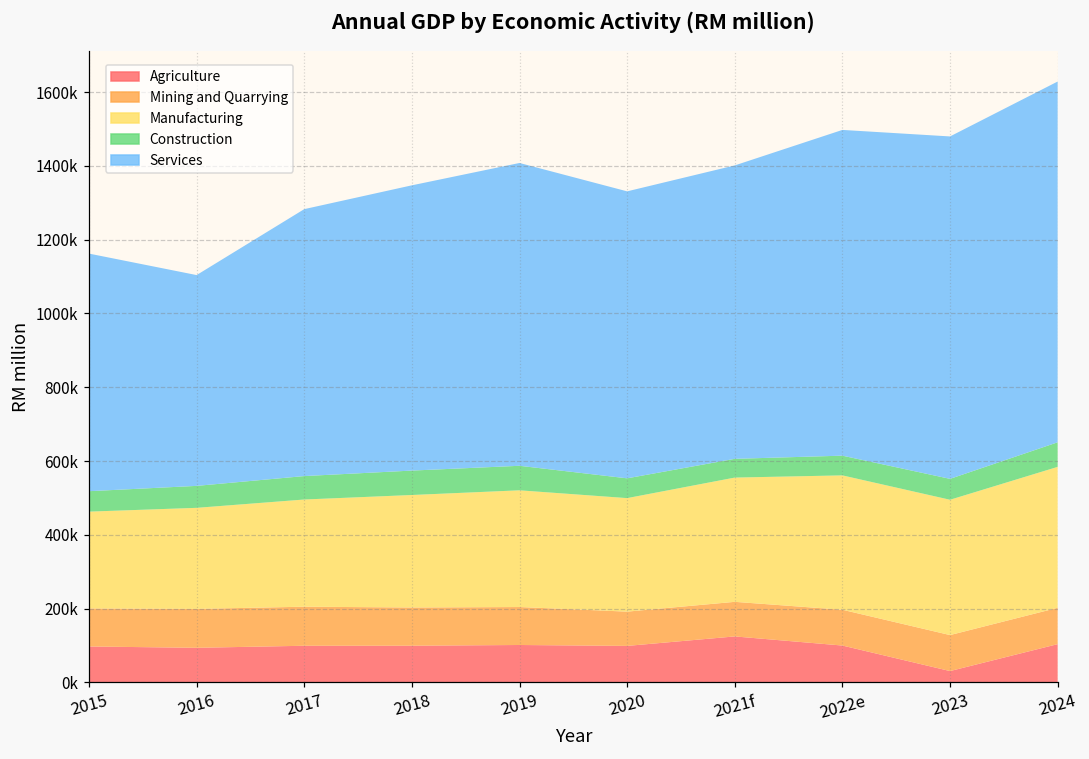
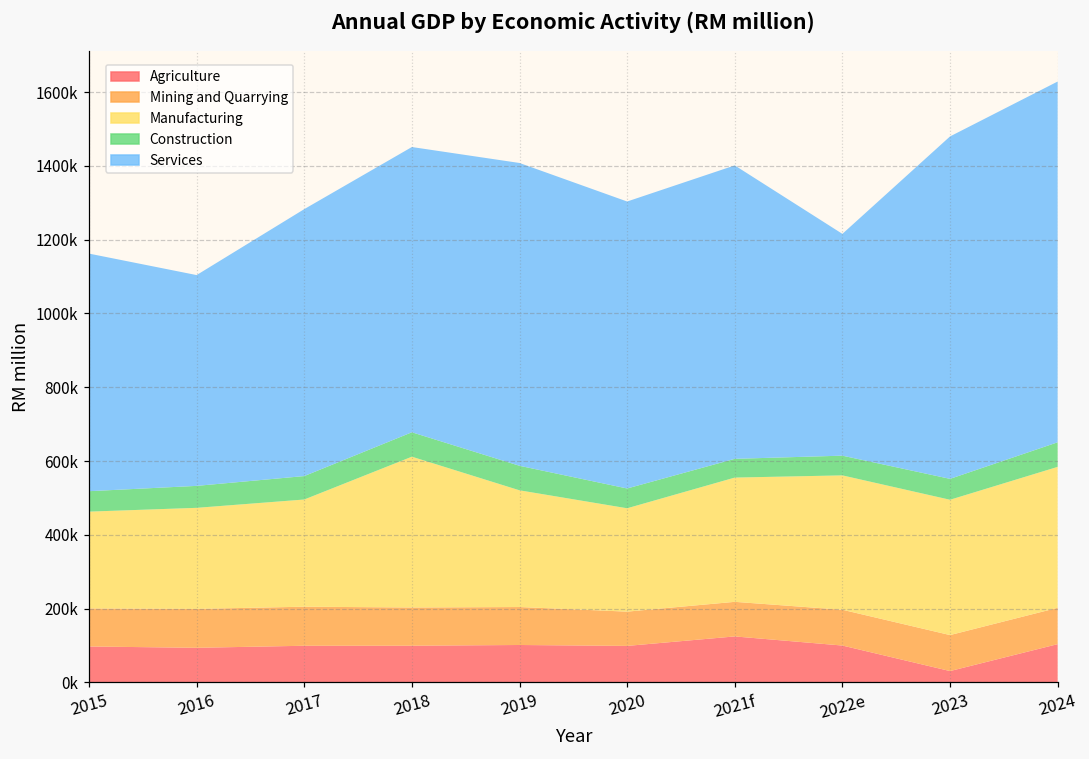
Manufacturing, 2018: 300000 -> 410000
Manufacturing, 2020: 310000 -> 280000
Services, 2022e: 880000 -> 600000
